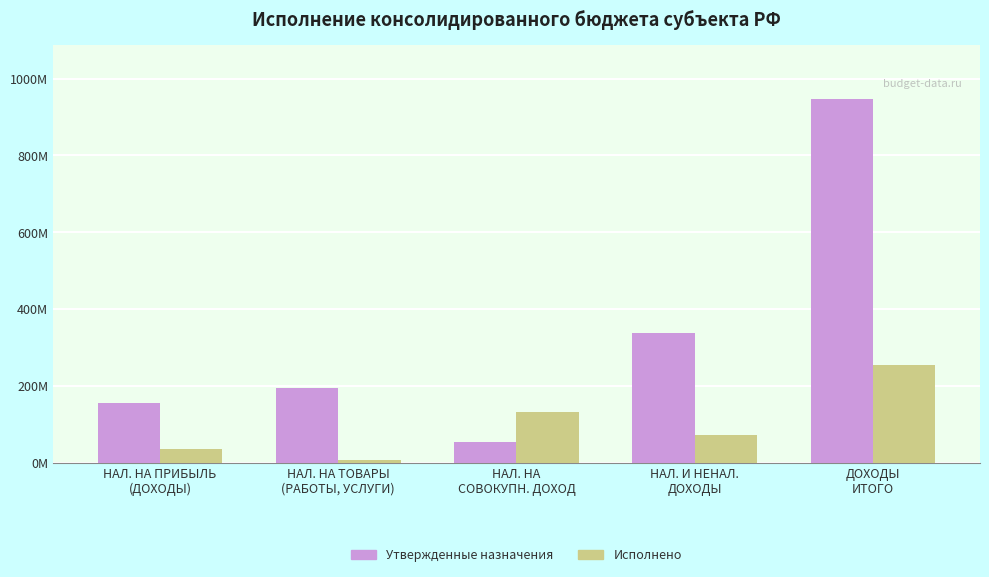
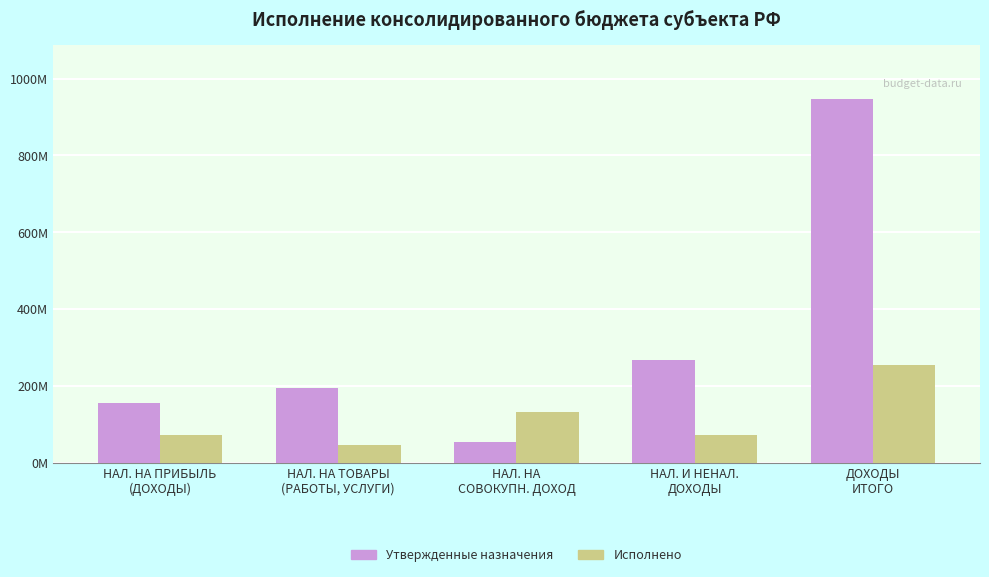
Исполнено, НАЛ. НА ПРИБЫЛЬ (ДОХОДЫ): 40000000 -> 70000000
Исполнено, НАЛ. НА ТОВАРЫ (РАБОТЫ, УСЛУГИ): 10000000 -> 50000000
Утвержденные назначения, НАЛ. И НЕНАЛ. ДОХОДЫ: 340000000 -> 270000000
